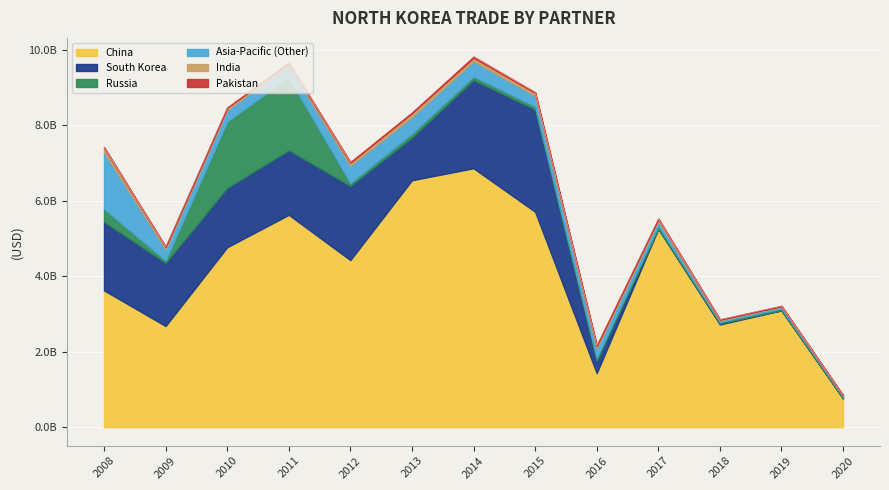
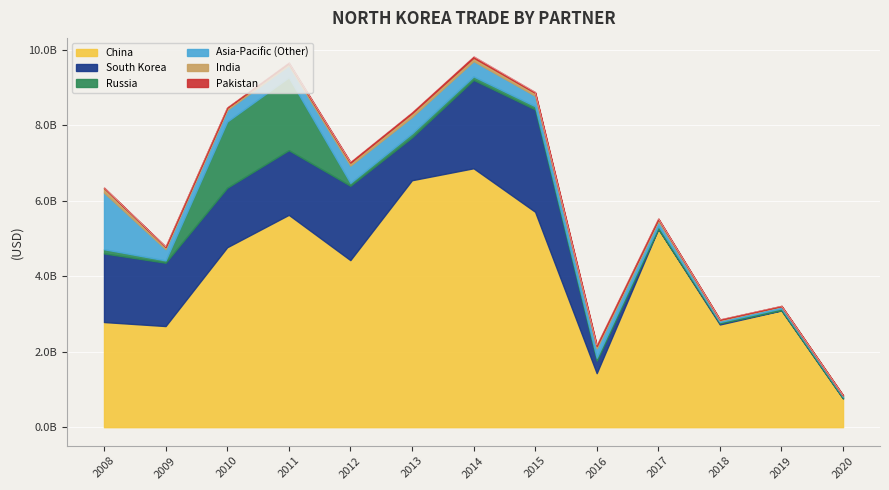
China, 2008: 3600000000 -> 2800000000
Russia, 2008: 300000000 -> 100000000
